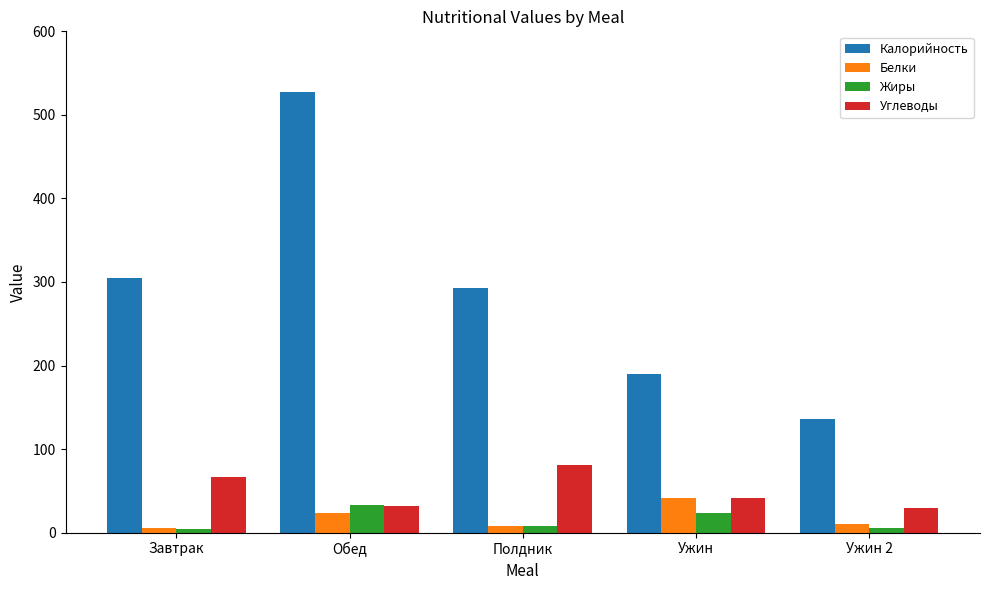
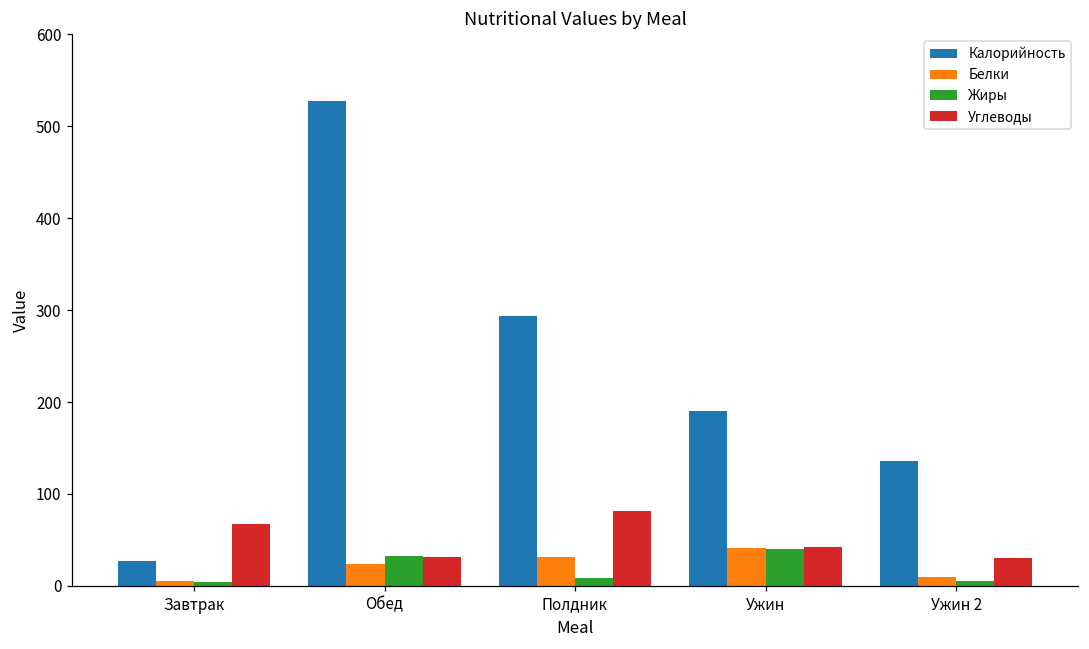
Калорийность, Завтрак: 300 -> 30
Белки, Полдник: 10 -> 30
Жиры, Ужин: 20 -> 40
